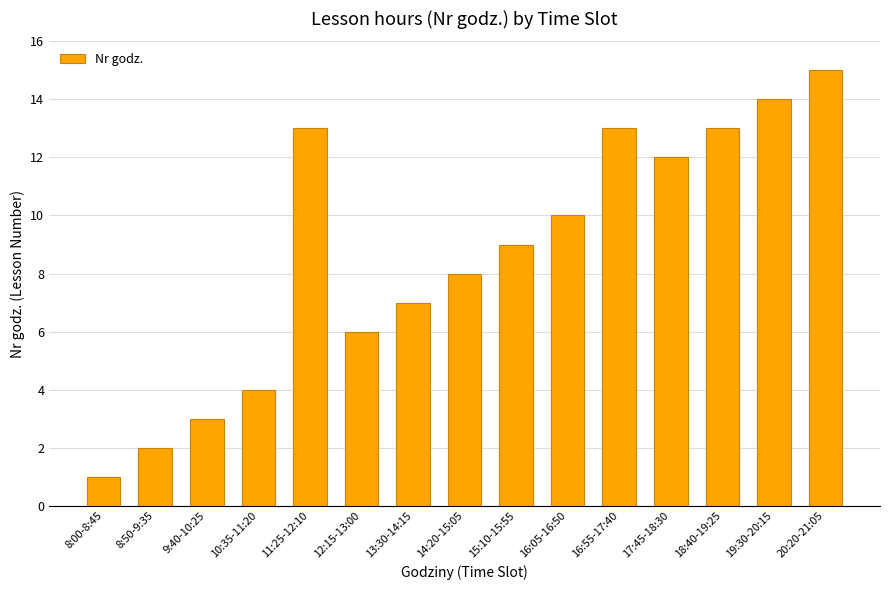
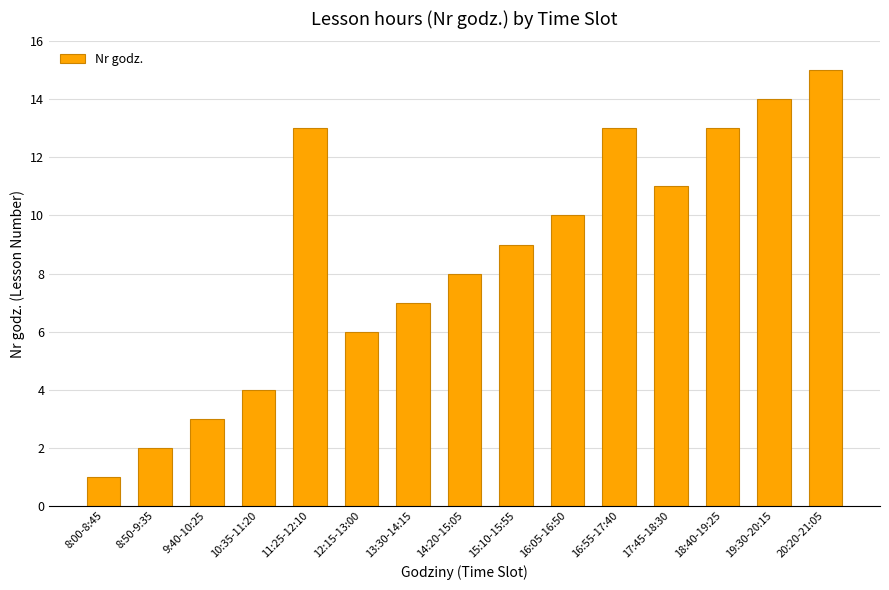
17:45-18:30: 12 -> 11
